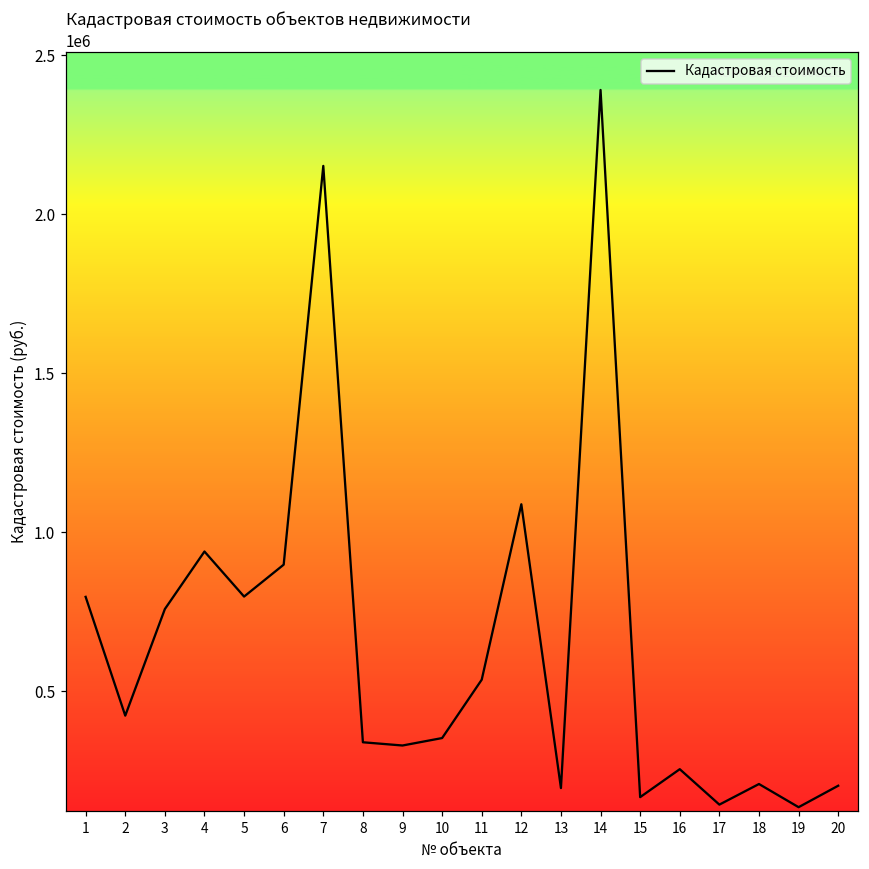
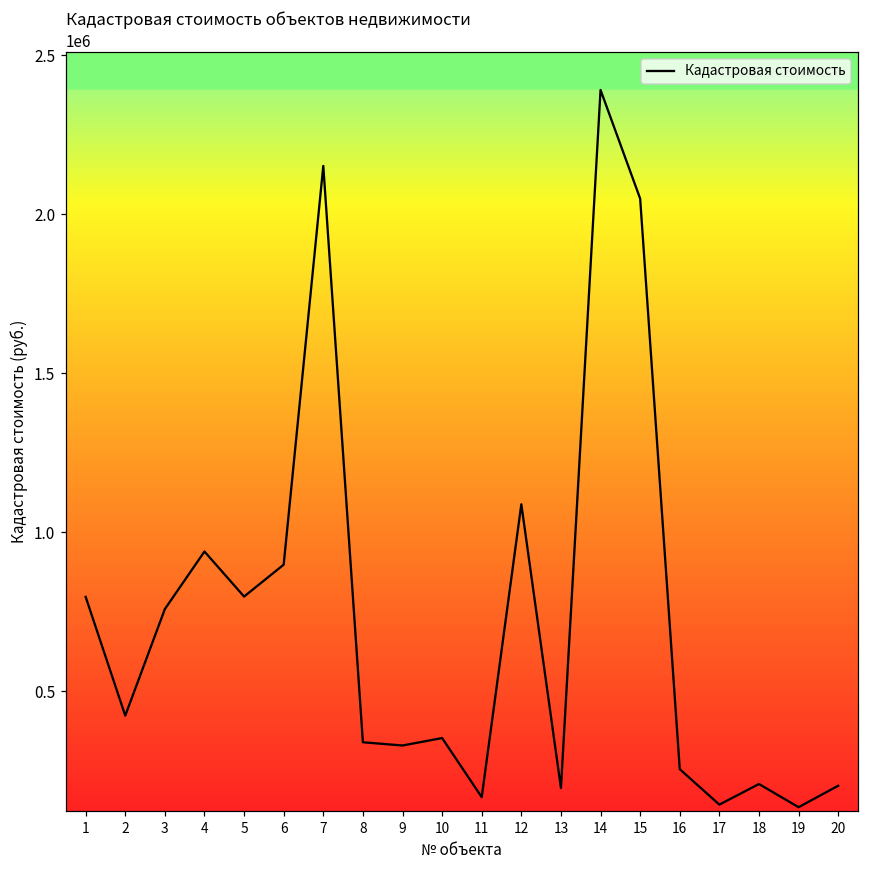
11: 540000 -> 170000
15: 170000 -> 2050000
